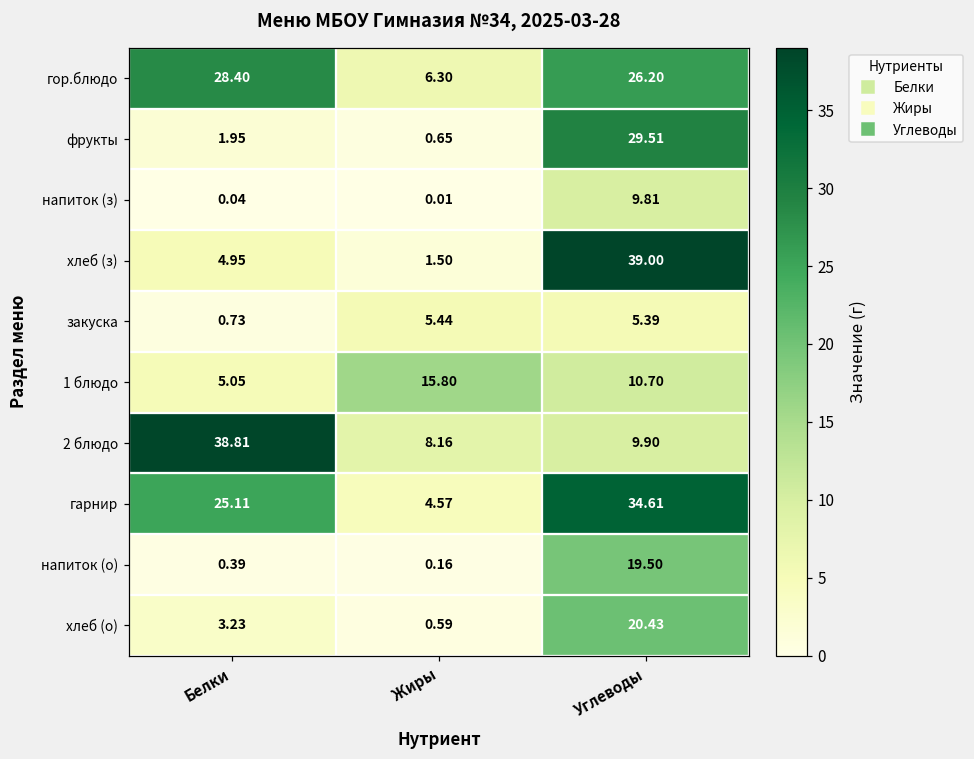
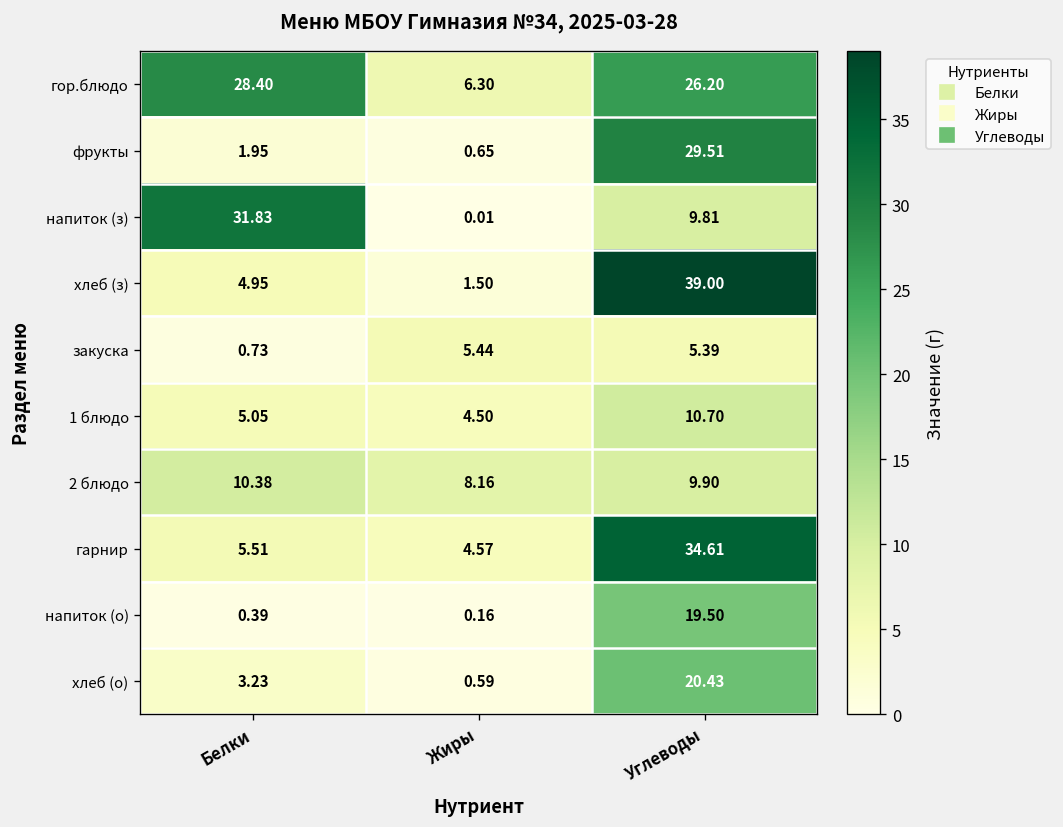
напиток (з), Белки: 0.04 -> 31.83
1 блюдо, Жиры: 15.80 -> 4.50
2 блюдо, Белки: 38.81 -> 10.38
гарнир, Белки: 25.11 -> 5.51
